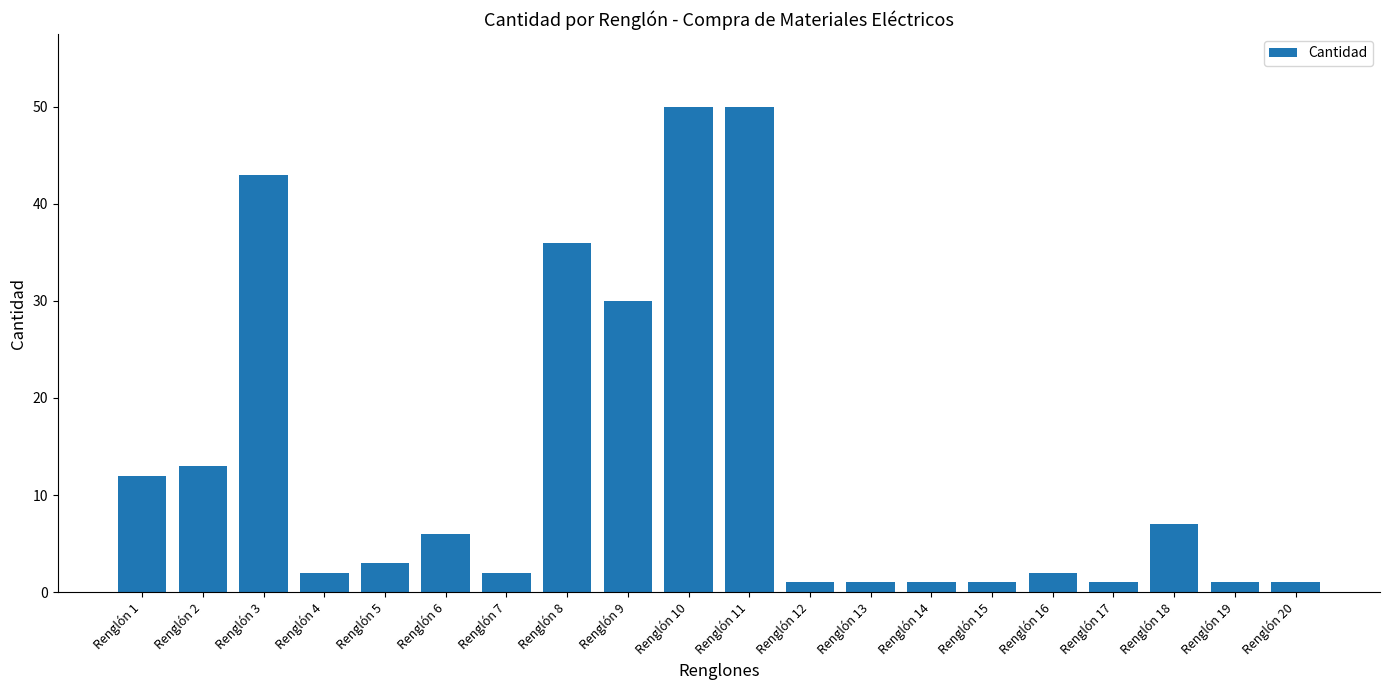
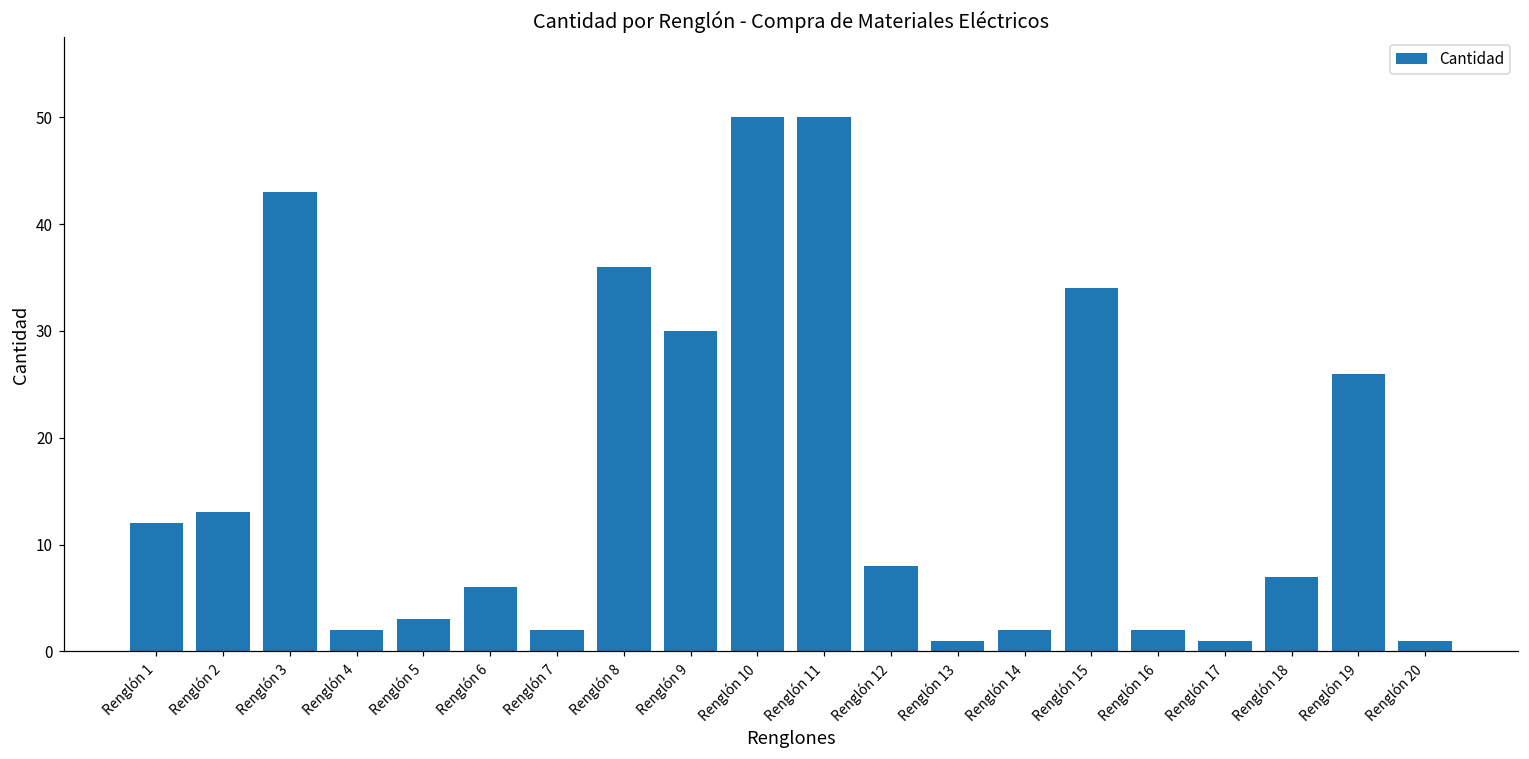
Renglón 12: 1 -> 8
Renglón 14: 1 -> 2
Renglón 15: 1 -> 34
Renglón 19: 1 -> 26
